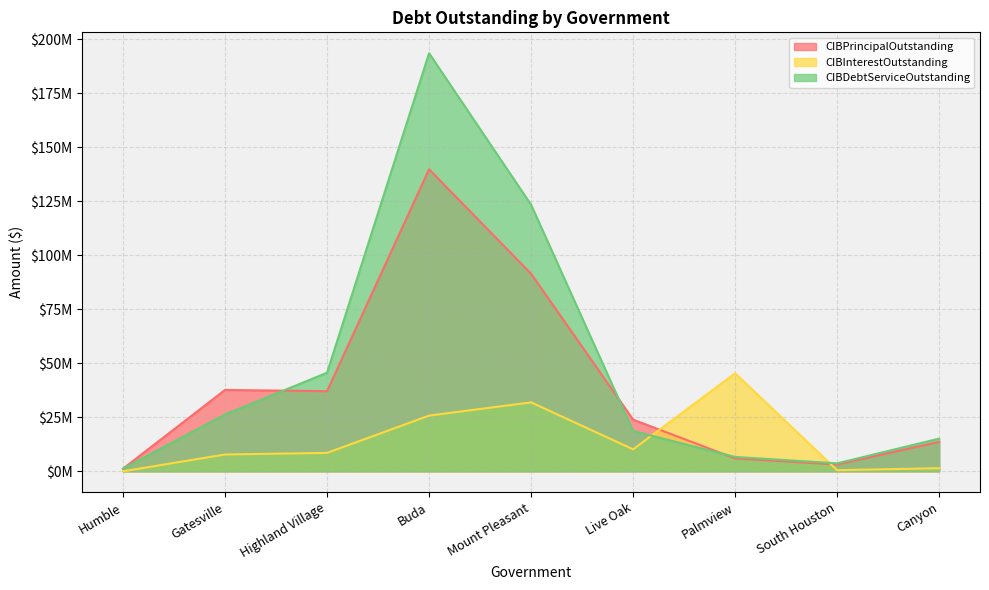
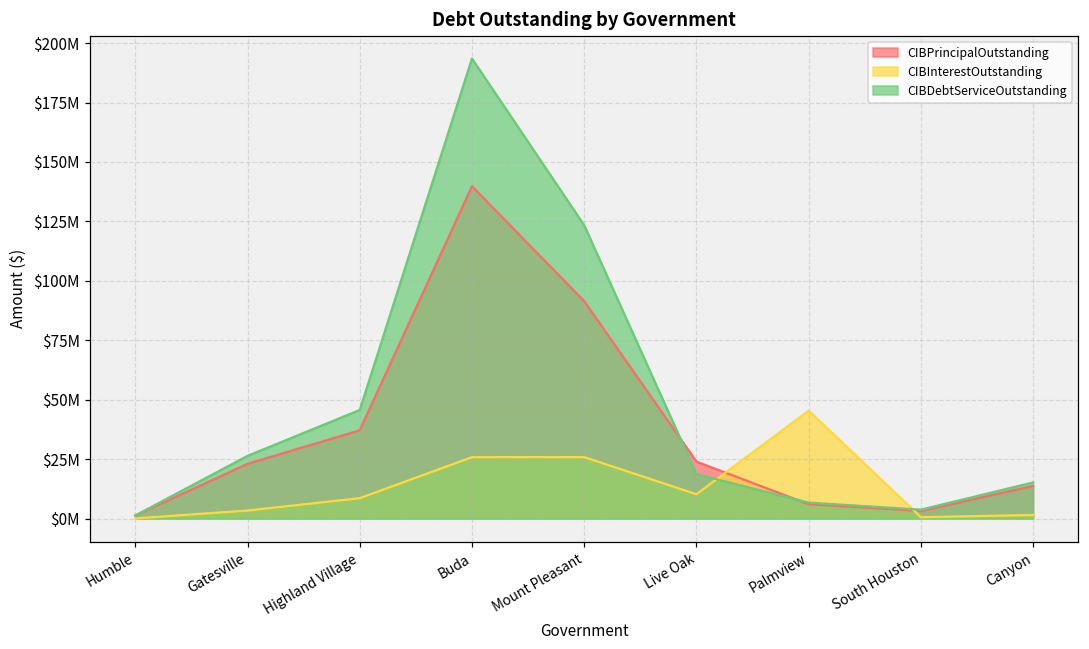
CIBPrincipalOutstanding, Gatesville: $38000000 -> $23000000
CIBInterestOutstanding, Gatesville: $8000000 -> $3000000
CIBInterestOutstanding, Mount Pleasant: $32000000 -> $26000000
